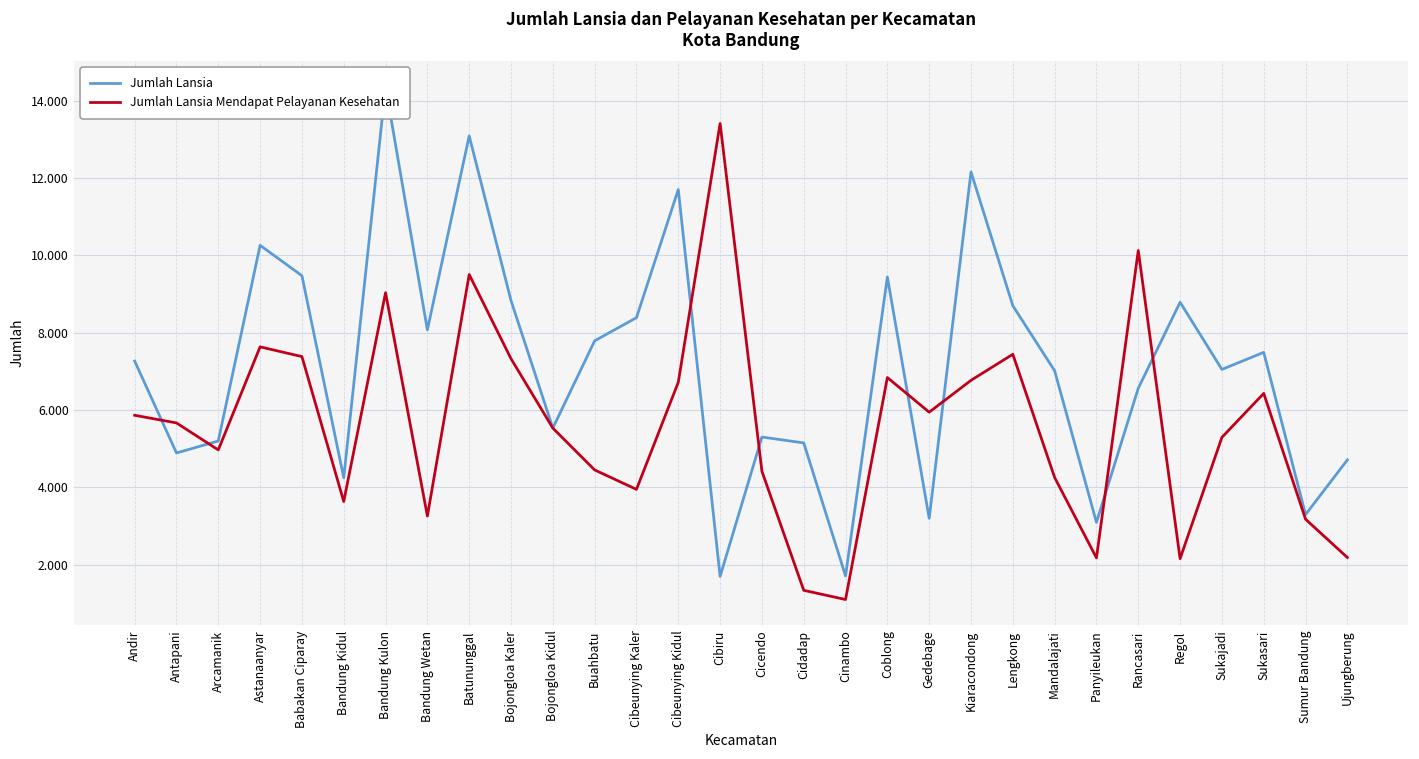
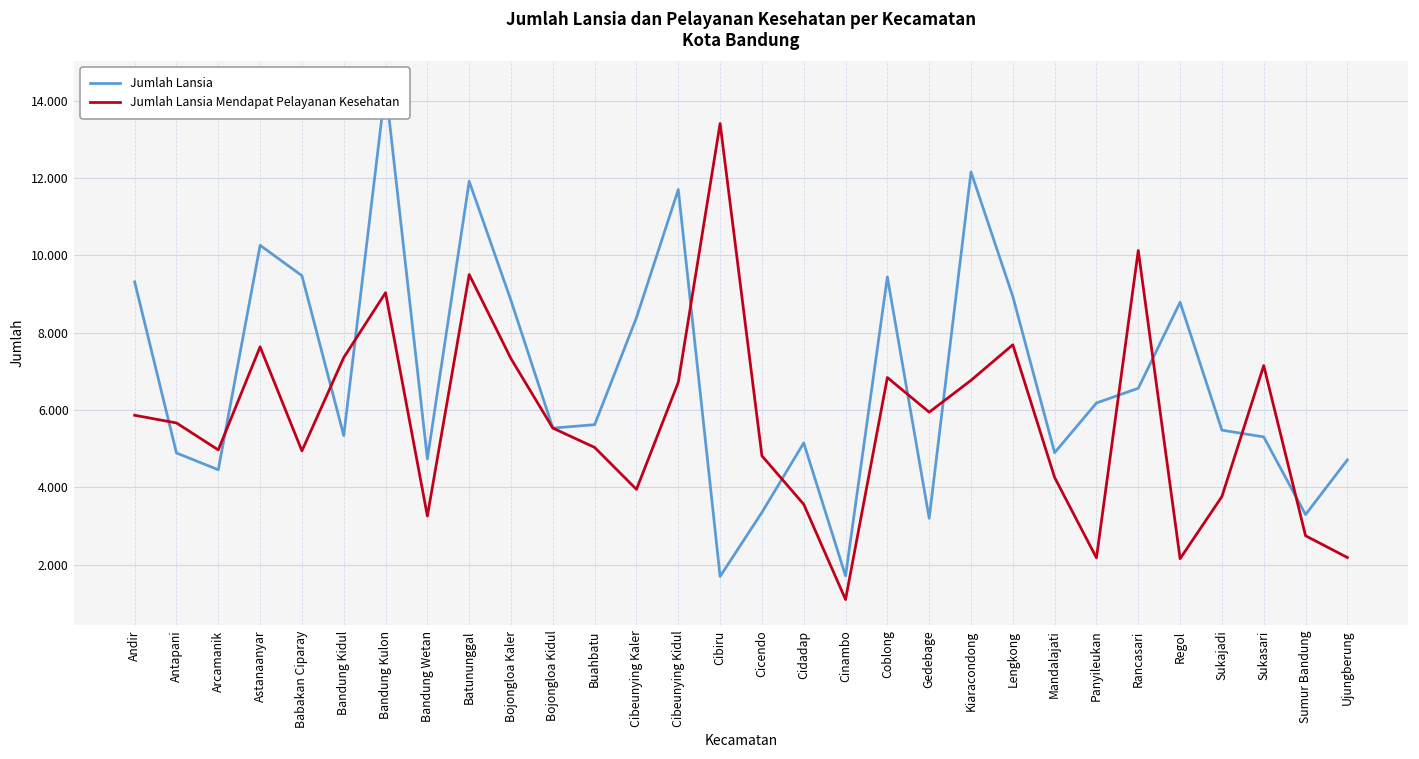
Jumlah Lansia, Andir: 7.3 -> 9.3
Jumlah Lansia, Arcamanik: 5.2 -> 4.5
Jumlah Lansia Mendapat Pelayanan Kesehatan, Babakan Ciparay: 7.4 -> 4.9
Jumlah Lansia, Bandung Kidul: 4.2 -> 5.3
Jumlah Lansia Mendapat Pelayanan Kesehatan, Bandung Kidul: 3.6 -> 7.4
Jumlah Lansia, Bandung Wetan: 8.1 -> 4.7
Jumlah Lansia, Batununggal: 13.1 -> 11.9
Jumlah Lansia, Buahbatu: 7.8 -> 5.6
Jumlah Lansia Mendapat Pelayanan Kesehatan, Buahbatu: 4.4 -> 5.0
Jumlah Lansia, Cicendo: 5.3 -> 3.3
Jumlah Lansia Mendapat Pelayanan Kesehatan, Cicendo: 4.4 -> 4.8
Jumlah Lansia Mendapat Pelayanan Kesehatan, Cidadap: 1.3 -> 3.6
Jumlah Lansia, Lengkong: 8.7 -> 8.9
Jumlah Lansia Mendapat Pelayanan Kesehatan, Lengkong: 7.4 -> 7.7
Jumlah Lansia, Mandalajati: 7.0 -> 4.9
Jumlah Lansia, Panyileukan: 3.1 -> 6.2
Jumlah Lansia, Sukajadi: 7.0 -> 5.5
Jumlah Lansia Mendapat Pelayanan Kesehatan, Sukajadi: 5.3 -> 3.8
Jumlah Lansia, Sukasari: 7.5 -> 5.3
Jumlah Lansia Mendapat Pelayanan Kesehatan, Sukasari: 6.4 -> 7.1
Jumlah Lansia Mendapat Pelayanan Kesehatan, Sumur Bandung: 3.2 -> 2.7
